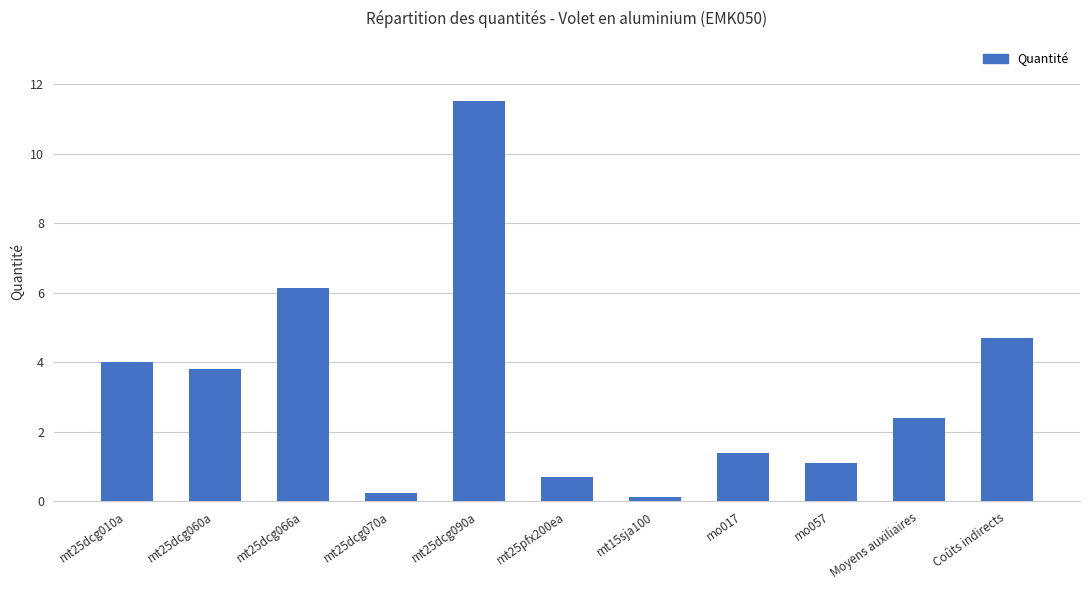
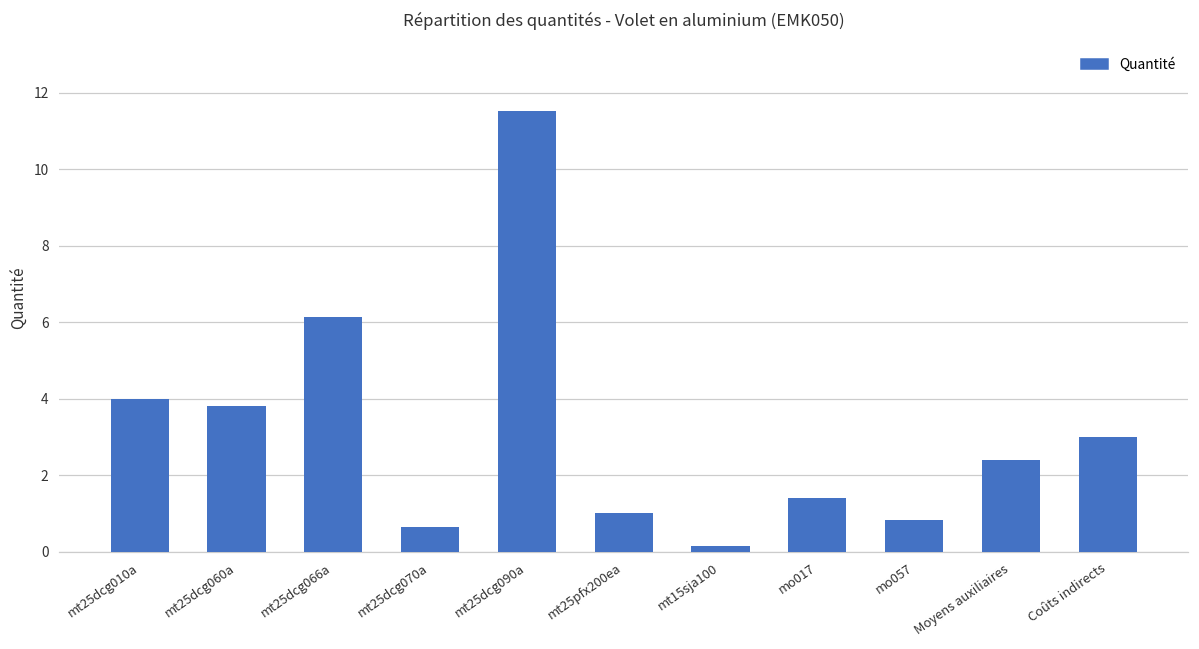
mt25dcg070a: 0.2 -> 0.6
mt25pfx200ea: 0.7 -> 1.0
mo057: 1.1 -> 0.8
Coûts indirects: 4.7 -> 3.0
